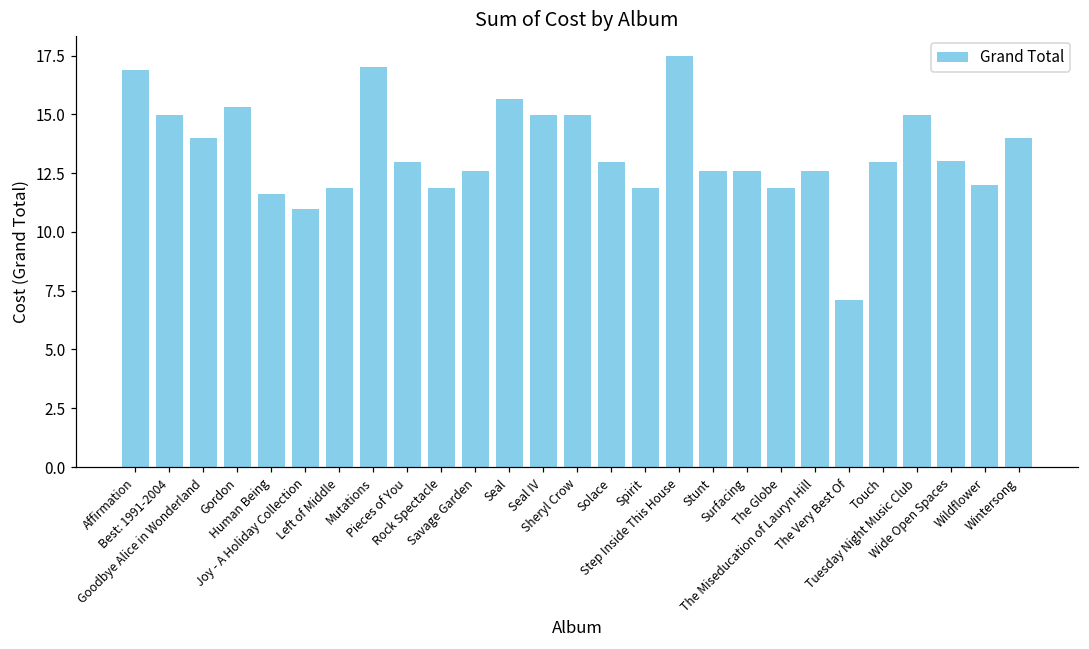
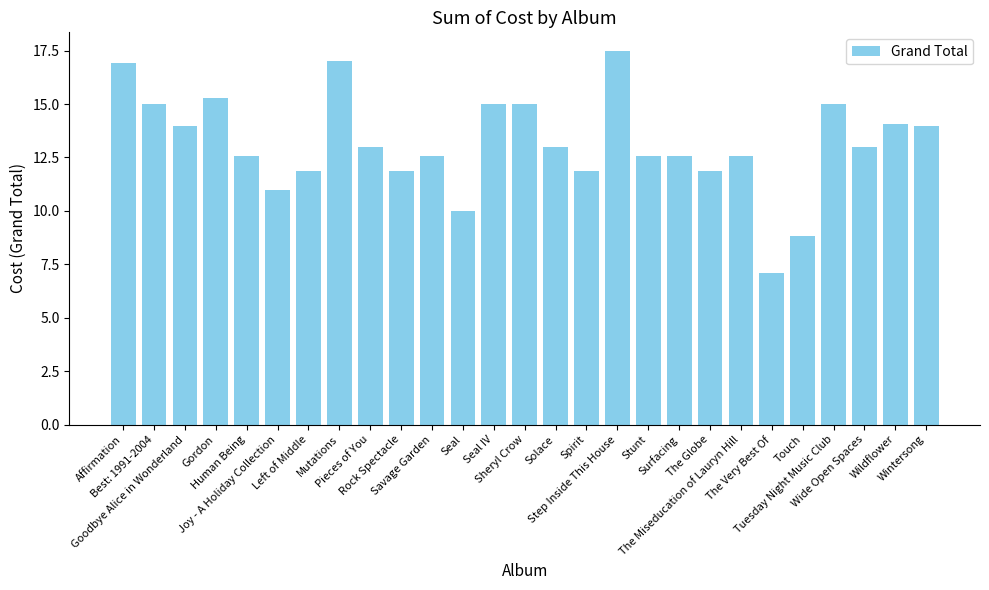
Human Being: 11.6 -> 12.6
Seal: 15.7 -> 10.0
Touch: 13.0 -> 8.8
Wildflower: 12.0 -> 14.1
